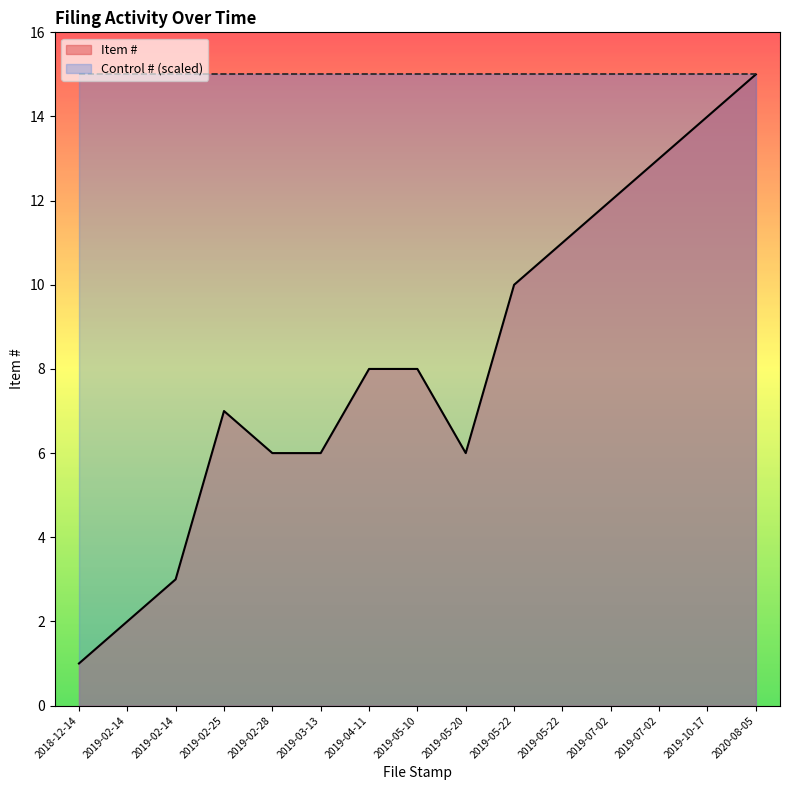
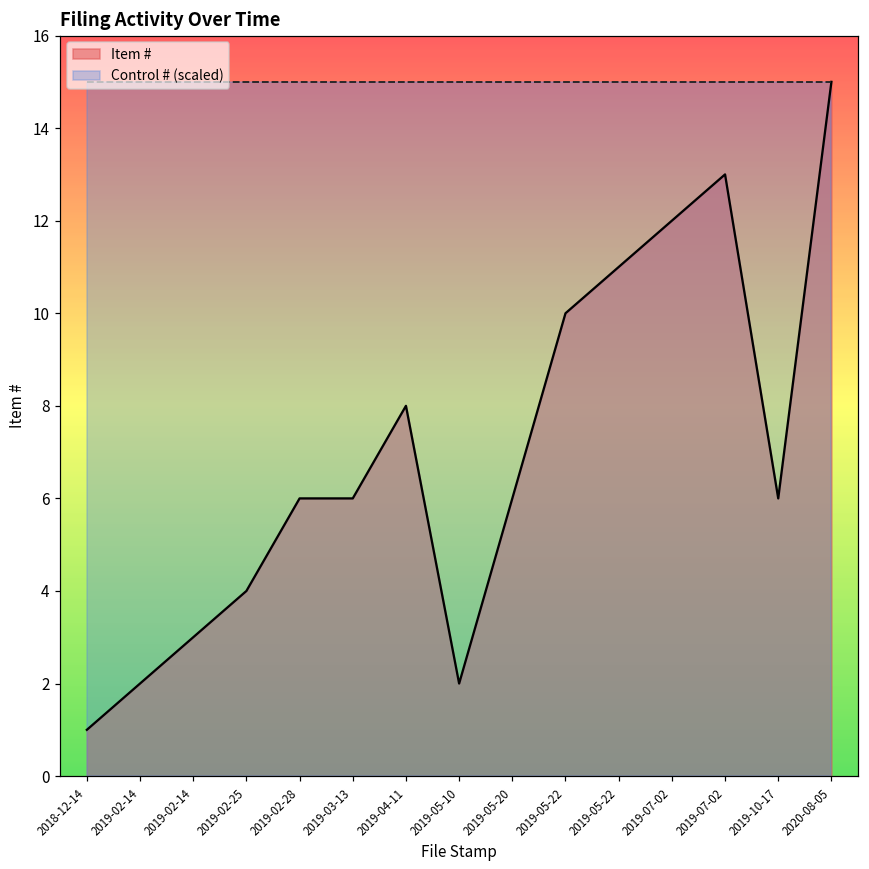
Item #, 2019-02-25: 7 -> 4
Item #, 2019-05-10: 8 -> 2
Item #, 2019-10-17: 14 -> 6
